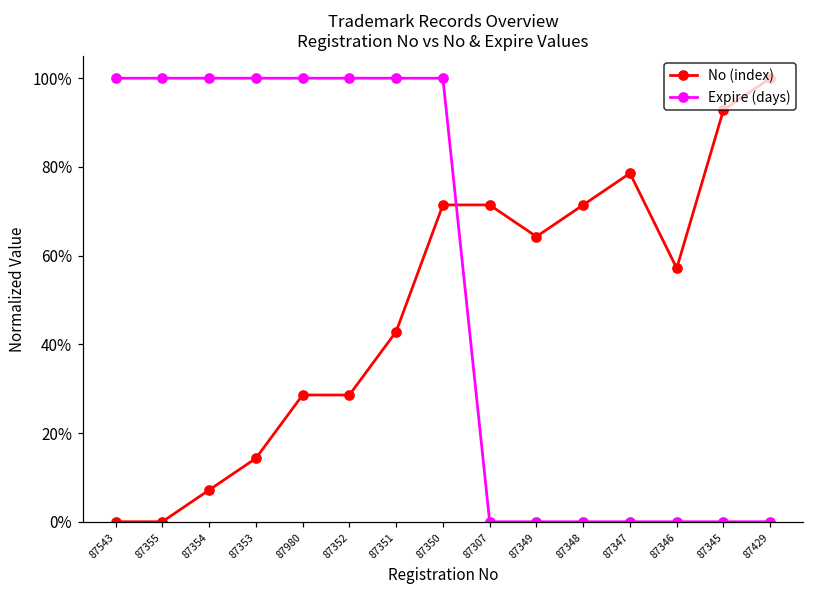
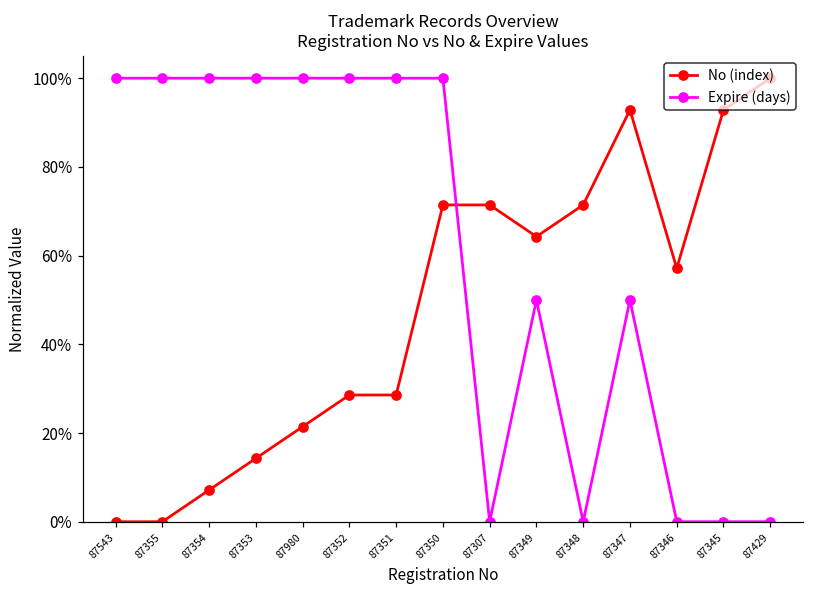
No (index), 87980: 29% -> 21%
No (index), 87351: 43% -> 29%
Expire (days), 87349: 0% -> 50%
No (index), 87347: 79% -> 93%
Expire (days), 87347: 0% -> 50%
